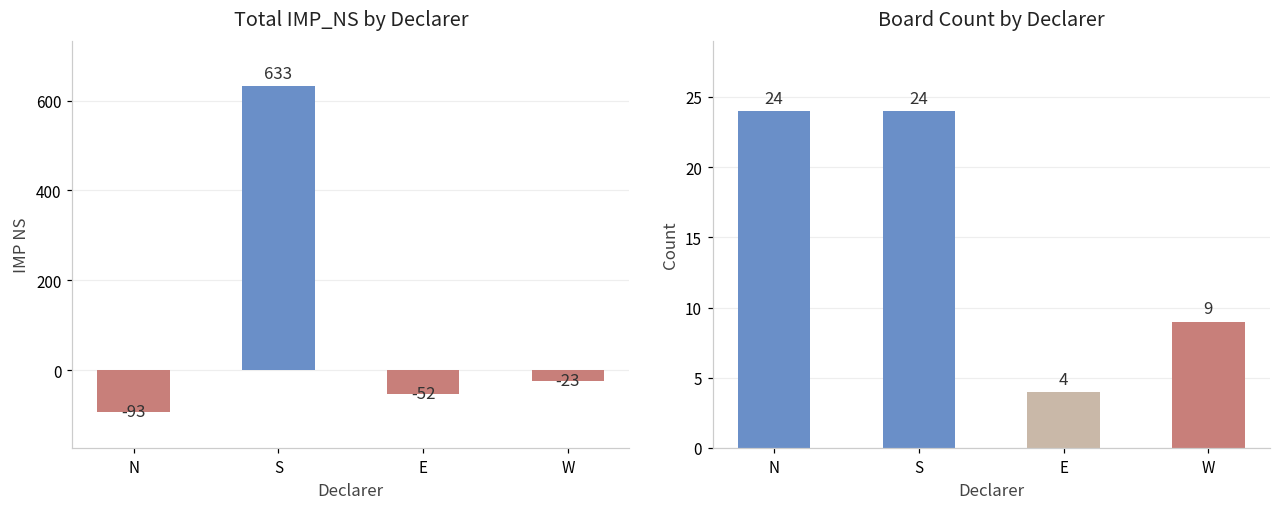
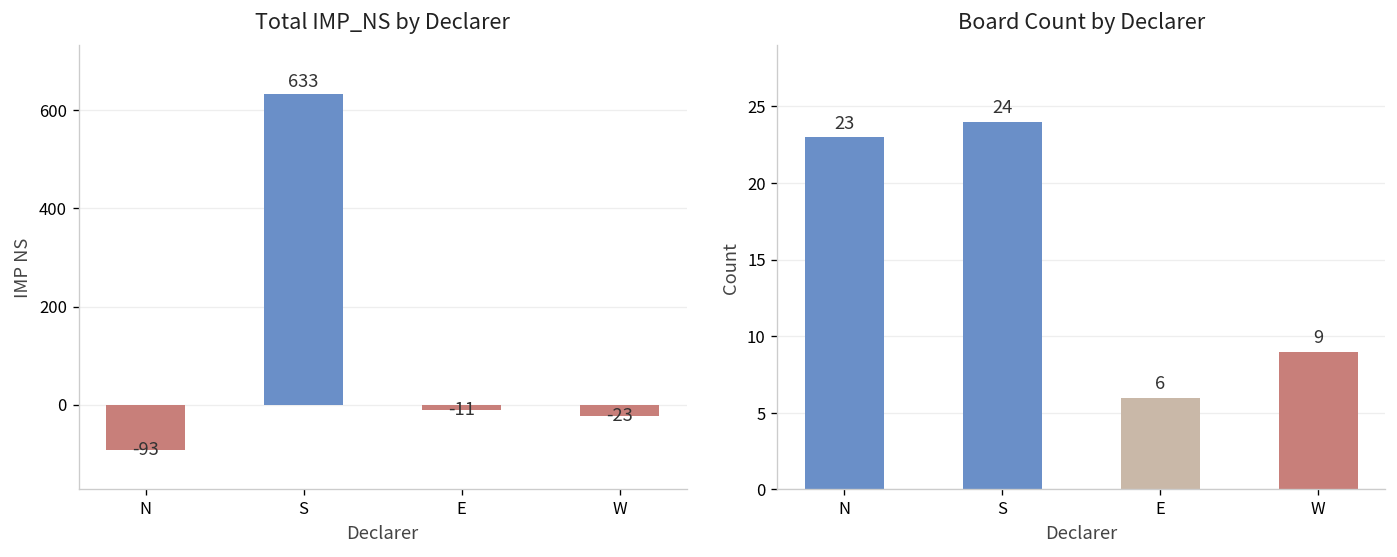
Total IMP_NS by Declarer, E: -52 -> -11
Board Count by Declarer, N: 24 -> 23
Board Count by Declarer, E: 4 -> 6
